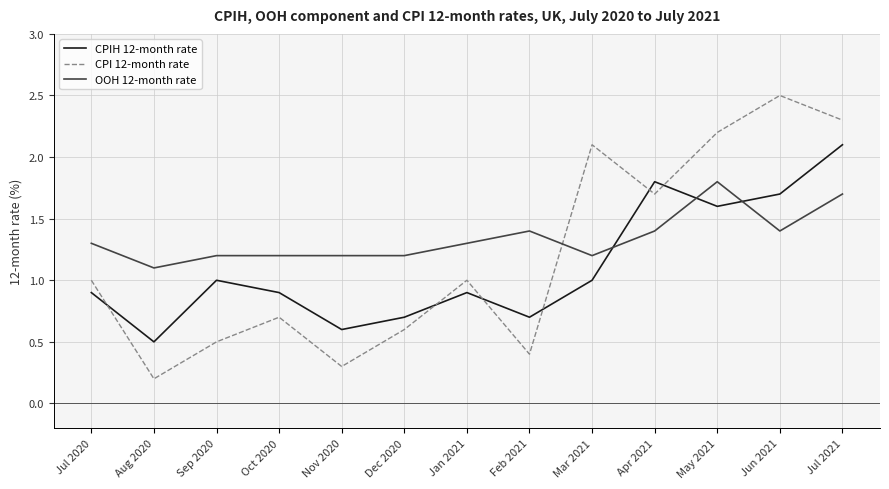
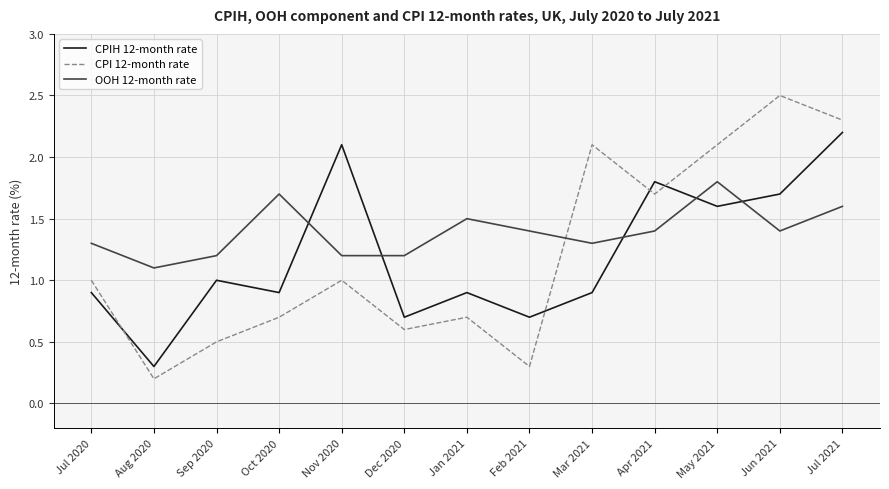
CPIH 12-month rate, Aug 2020: 0.5 -> 0.3
OOH 12-month rate, Oct 2020: 1.2 -> 1.7
CPIH 12-month rate, Nov 2020: 0.6 -> 2.1
CPI 12-month rate, Nov 2020: 0.3 -> 1.0
CPI 12-month rate, Jan 2021: 1.0 -> 0.7
OOH 12-month rate, Jan 2021: 1.3 -> 1.5
CPI 12-month rate, Feb 2021: 0.4 -> 0.3
CPIH 12-month rate, Mar 2021: 1.0 -> 0.9
OOH 12-month rate, Mar 2021: 1.2 -> 1.3
CPI 12-month rate, May 2021: 2.2 -> 2.1
CPIH 12-month rate, Jul 2021: 2.1 -> 2.2
OOH 12-month rate, Jul 2021: 1.7 -> 1.6
